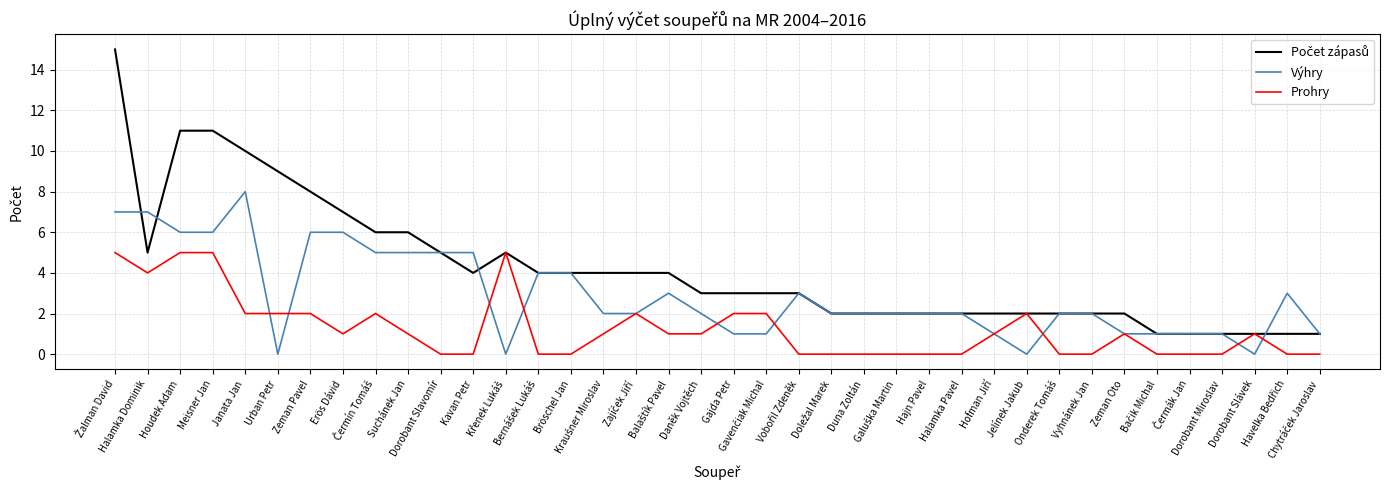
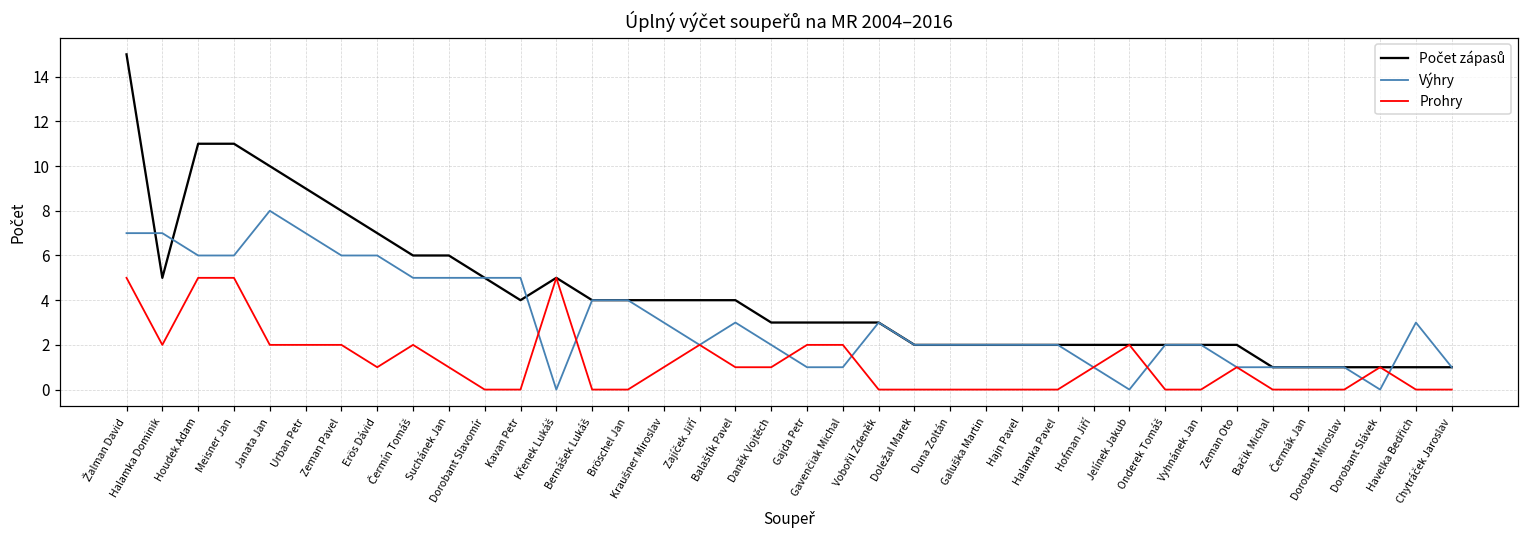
Prohry, Halamka Dominik: 4 -> 2
Výhry, Urban Petr: 0 -> 7
Výhry, Kraušner Miroslav: 2 -> 3
